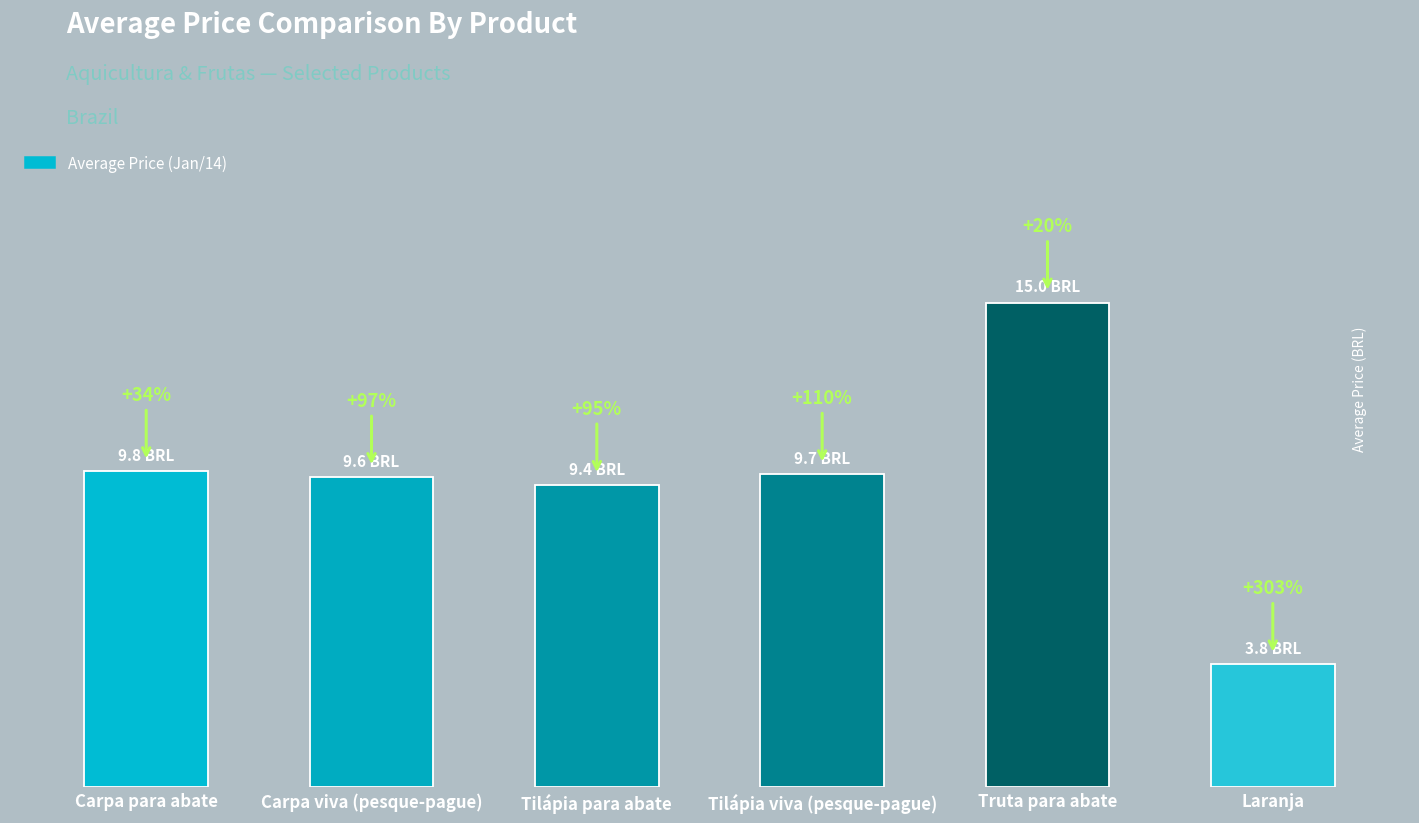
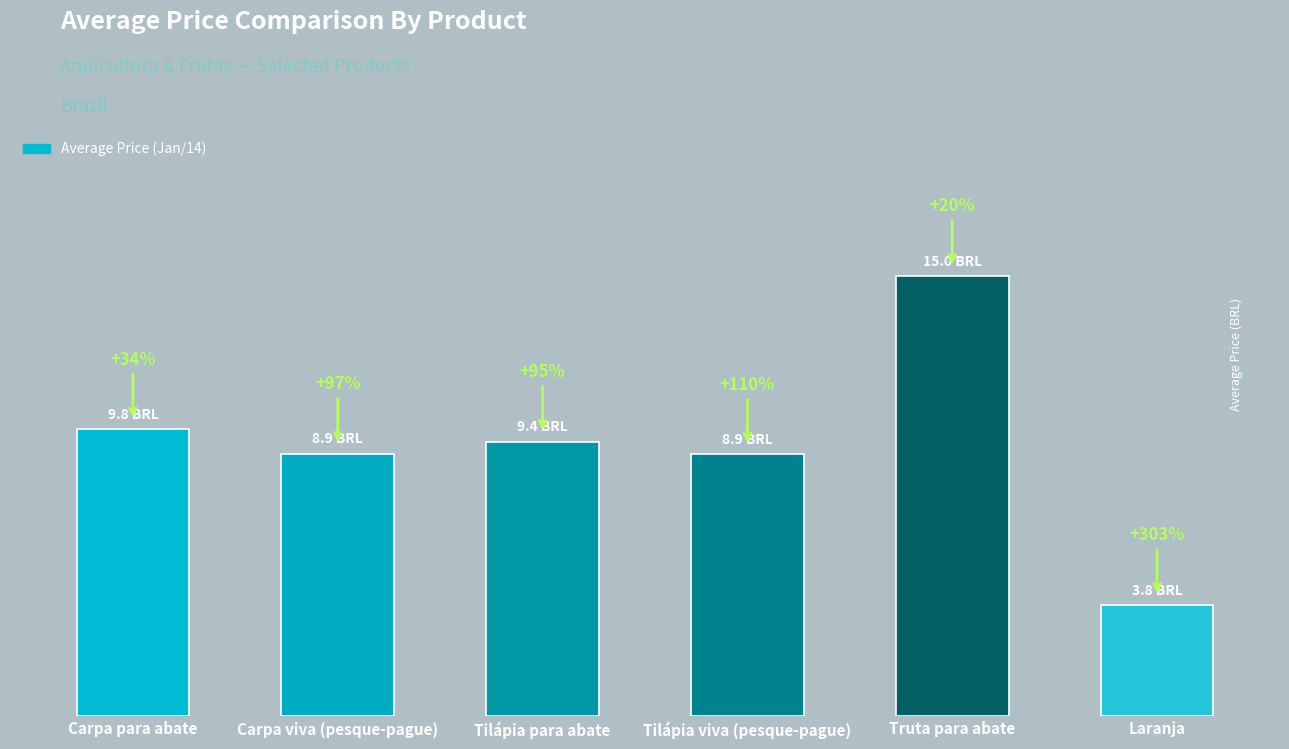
Carpa viva (pesque-pague): 9.6 -> 8.9
Tilápia viva (pesque-pague): 9.7 -> 8.9
